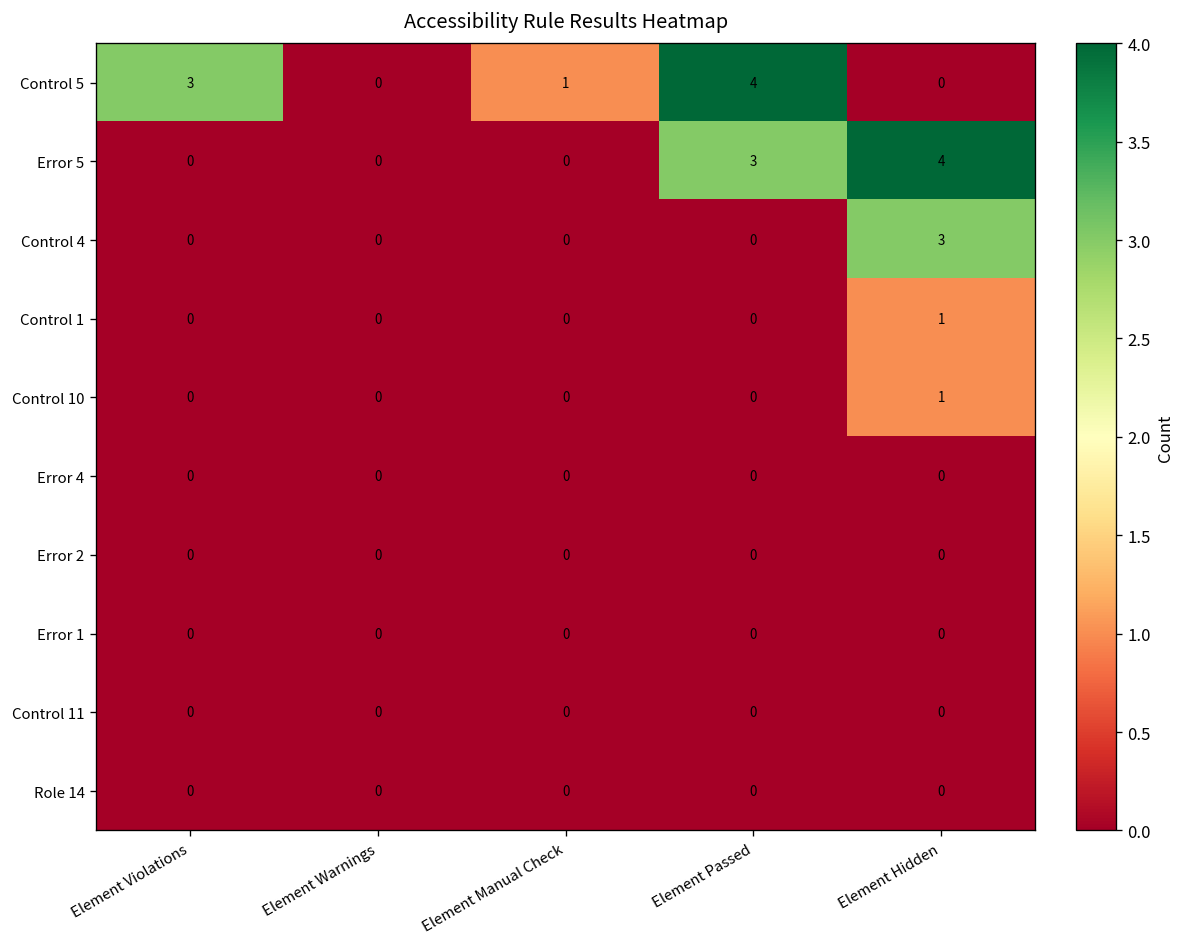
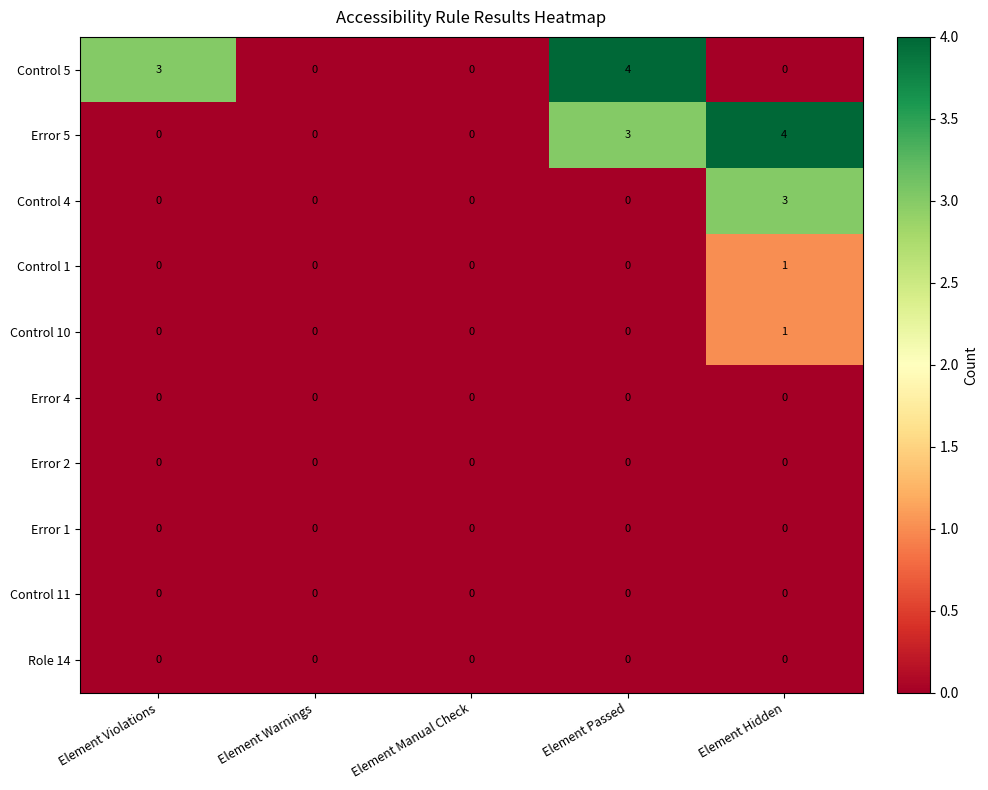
Control 5, Element Manual Check: 1 -> 0
